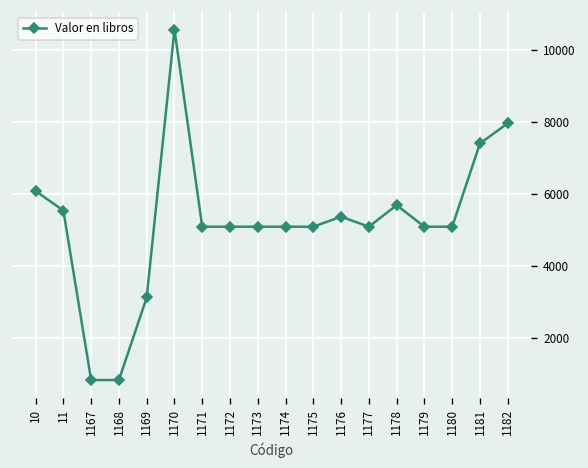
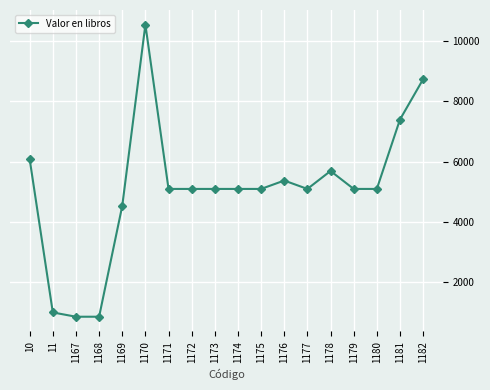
11: 5500 -> 1000
1169: 3100 -> 4500
1182: 8000 -> 8700
